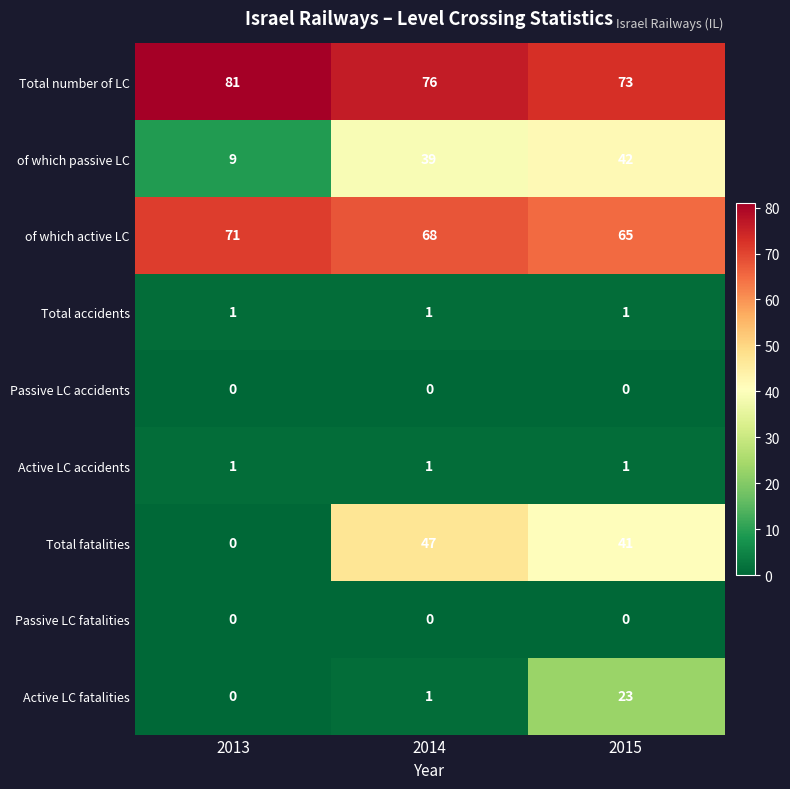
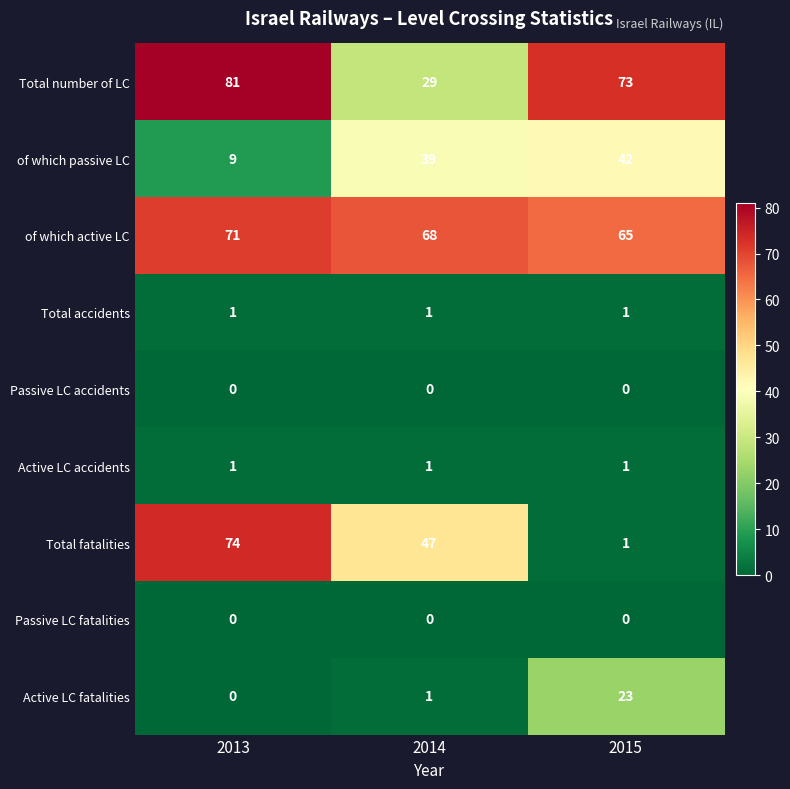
Total number of LC, 2014: 76 -> 29
Total fatalities, 2013: 0 -> 74
Total fatalities, 2015: 41 -> 1
